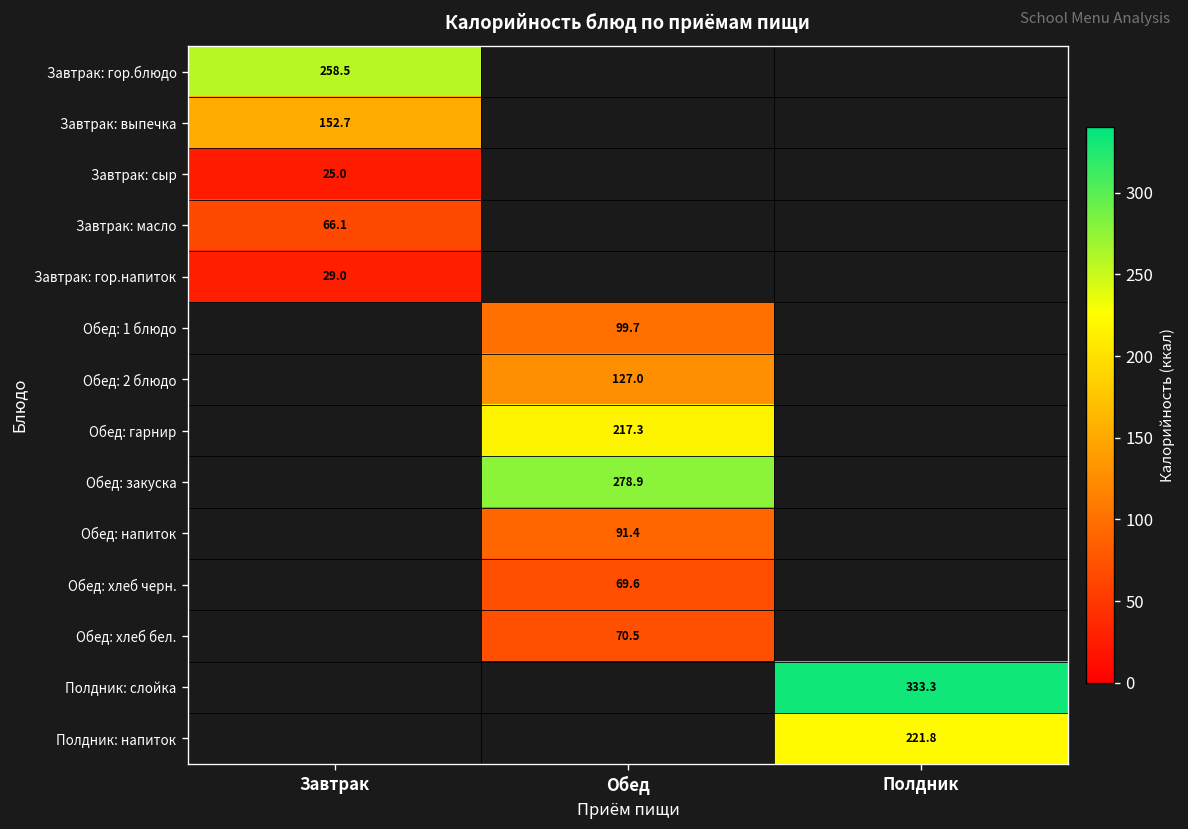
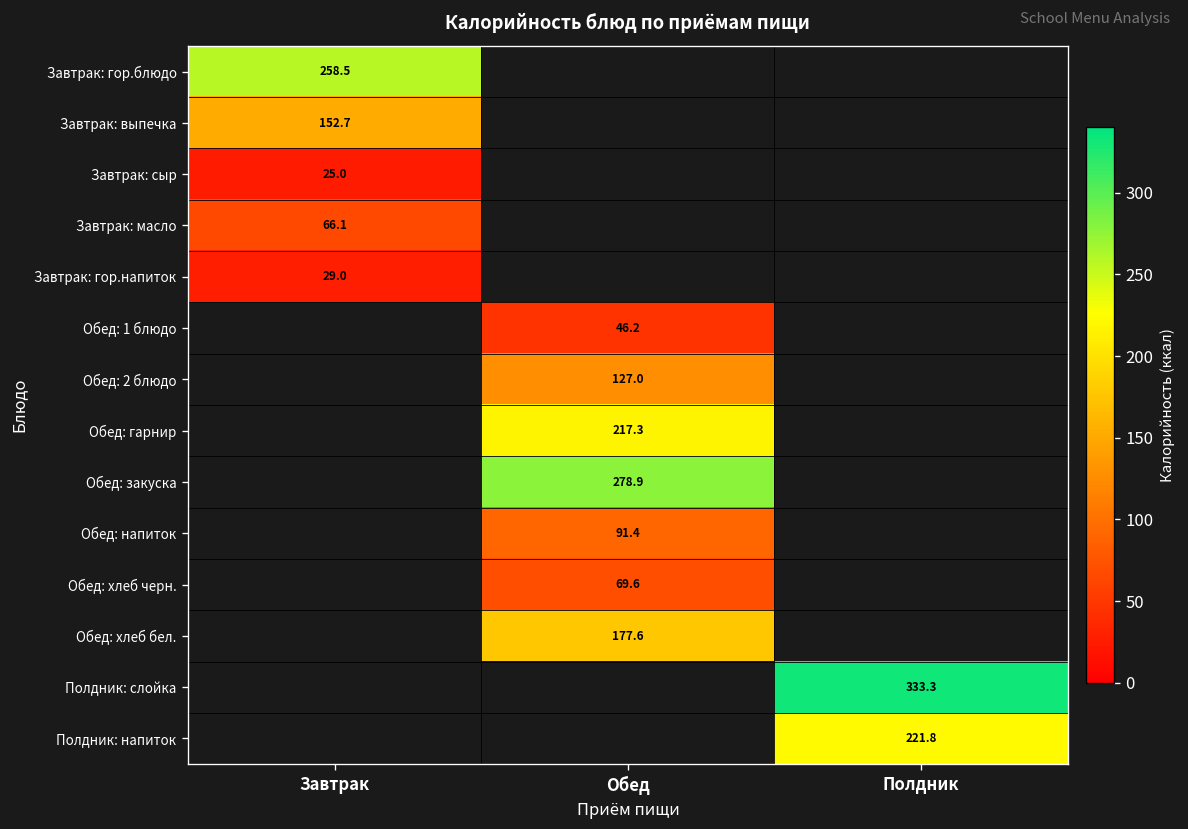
Обед: 1 блюдо, Обед: 99.7 -> 46.2
Обед: хлеб бел., Обед: 70.5 -> 177.6
